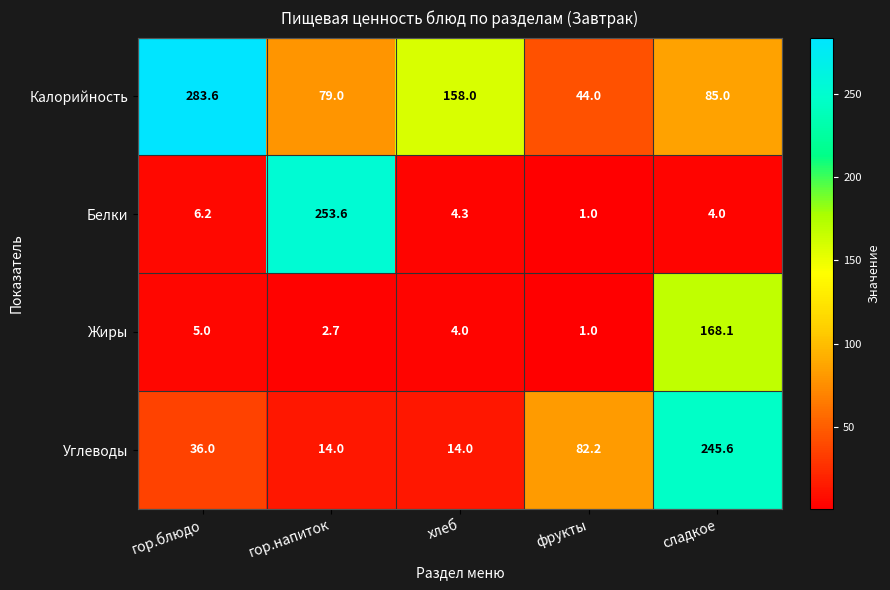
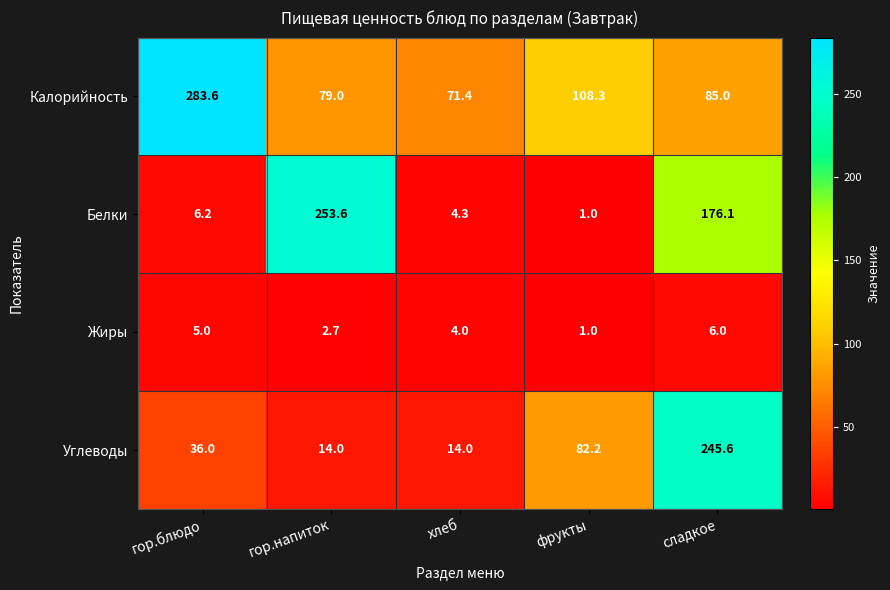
Калорийность, хлеб: 158.0 -> 71.4
Калорийность, фрукты: 44.0 -> 108.3
Белки, сладкое: 4.0 -> 176.1
Жиры, сладкое: 168.1 -> 6.0
